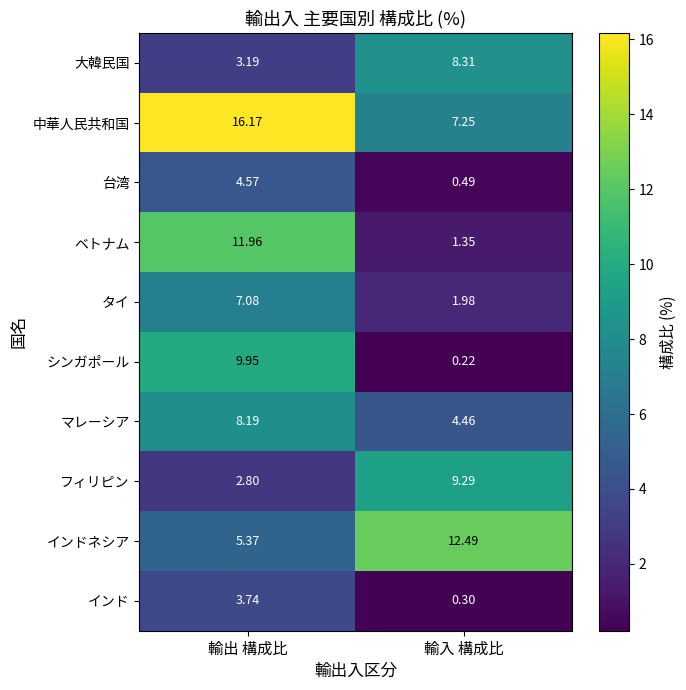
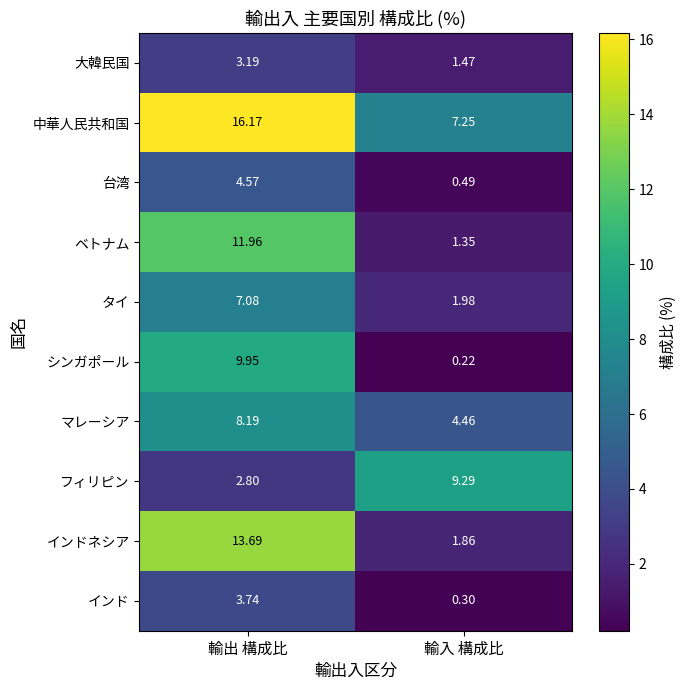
大韓民国, 輸入 構成比: 8.31 -> 1.47
インドネシア, 輸出 構成比: 5.37 -> 13.69
インドネシア, 輸入 構成比: 12.49 -> 1.86
